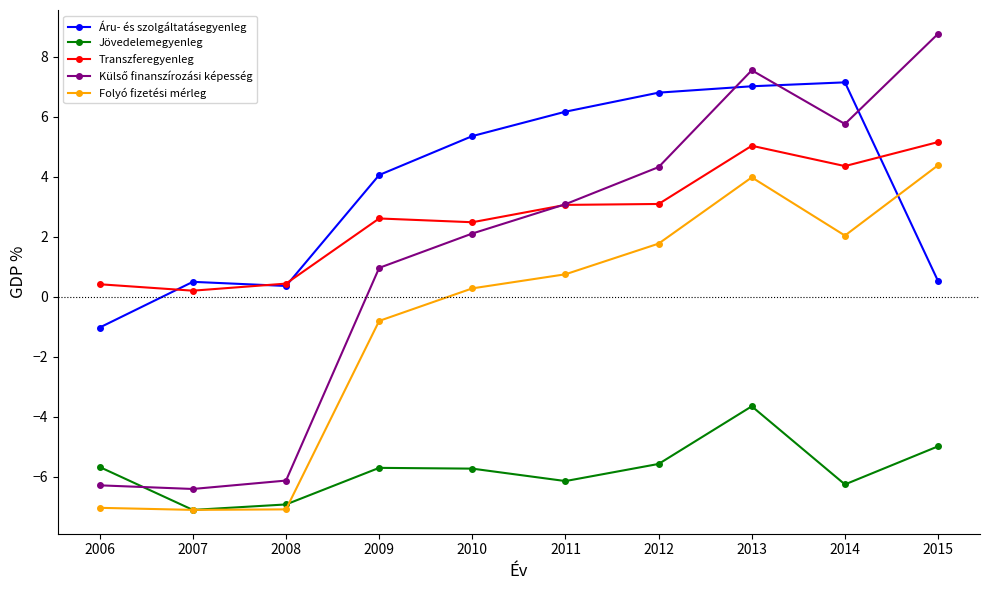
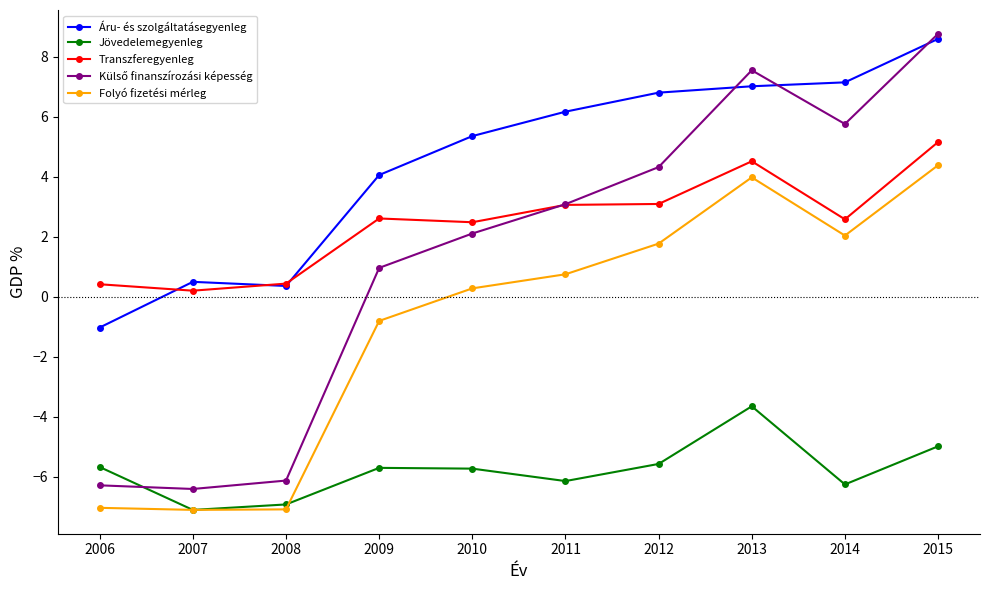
Transzferegyenleg, 2013: 5.0 -> 4.5
Transzferegyenleg, 2014: 4.4 -> 2.6
Áru- és szolgáltatásegyenleg, 2015: 0.5 -> 8.6
